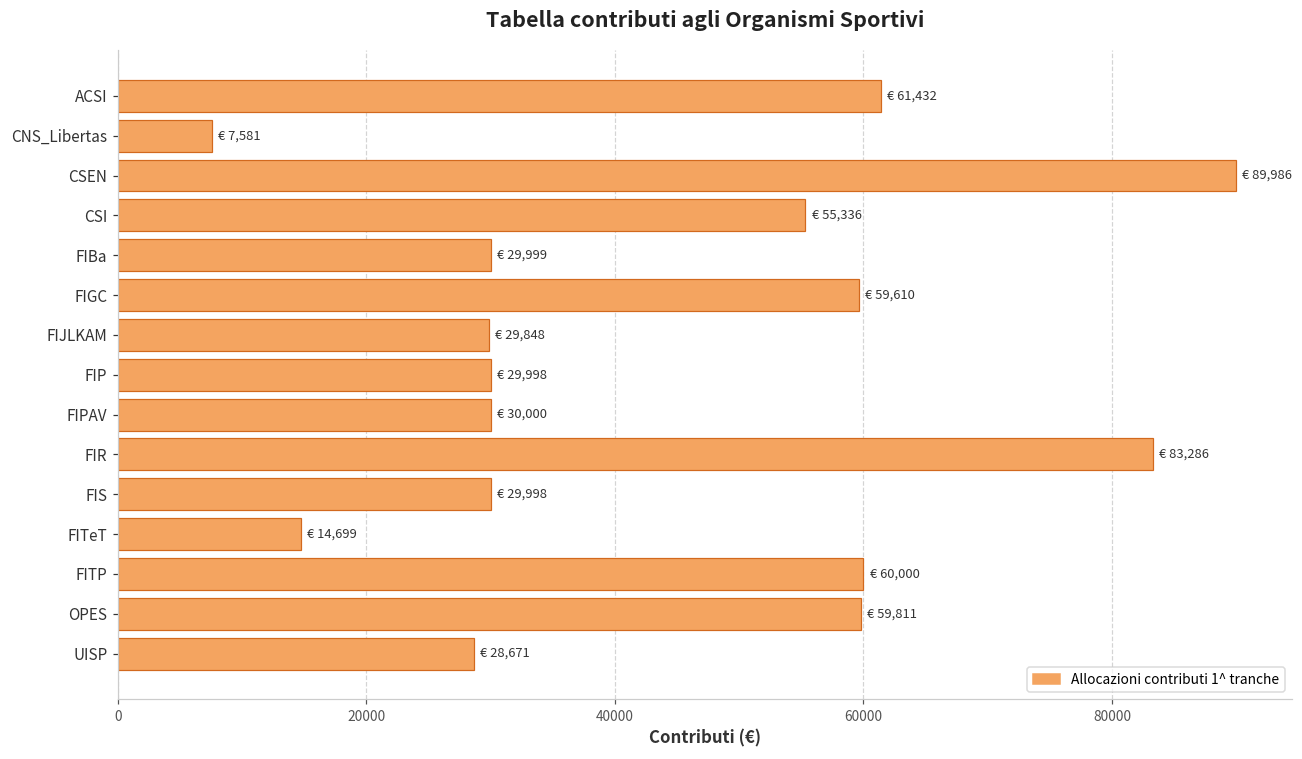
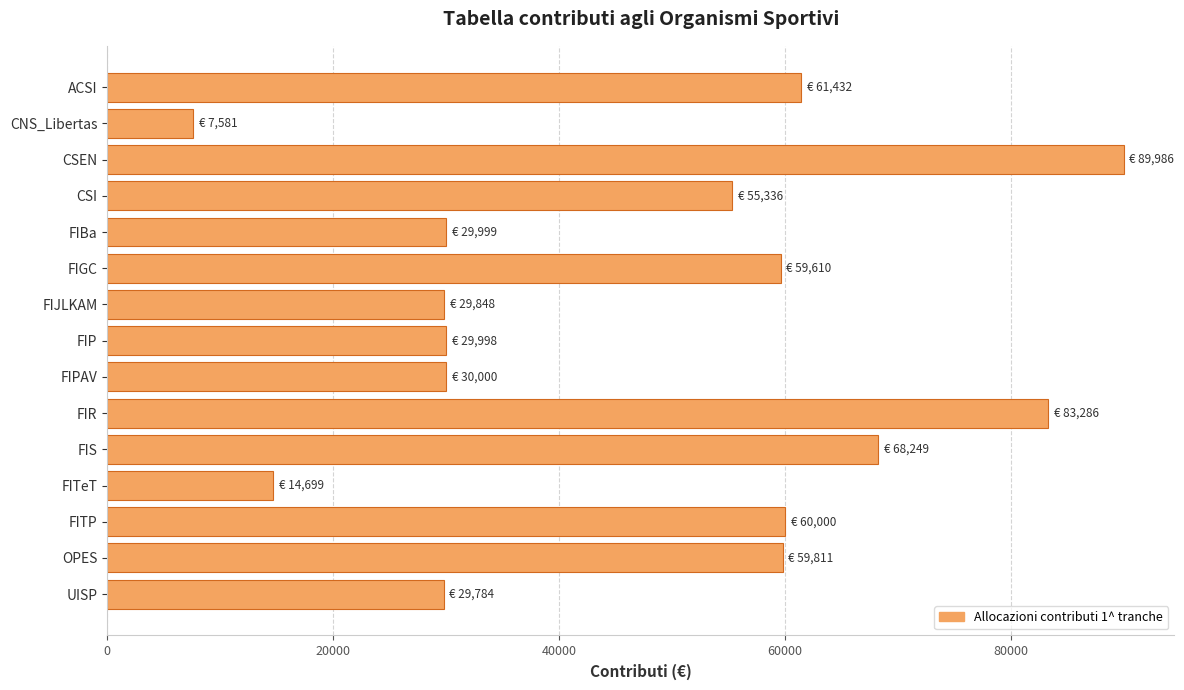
FIS: 29,998 -> 68,249
UISP: 28,671 -> 29,784
